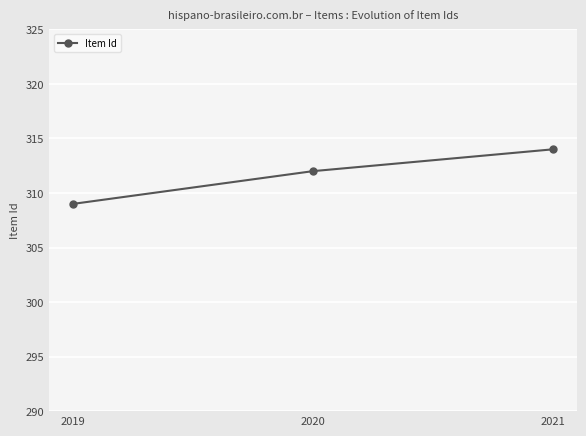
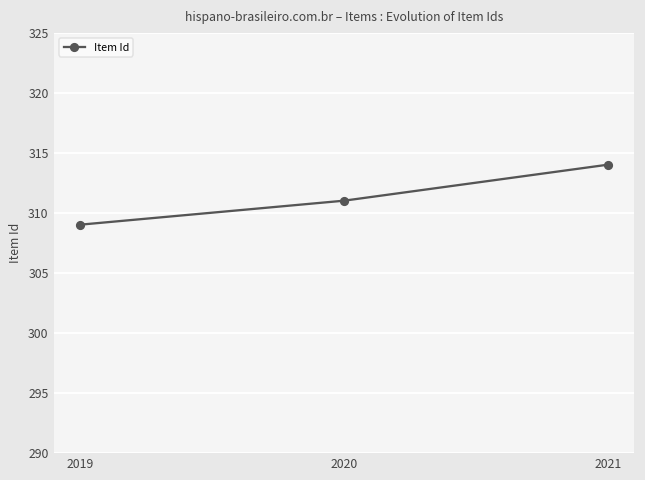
2020: 312 -> 311
